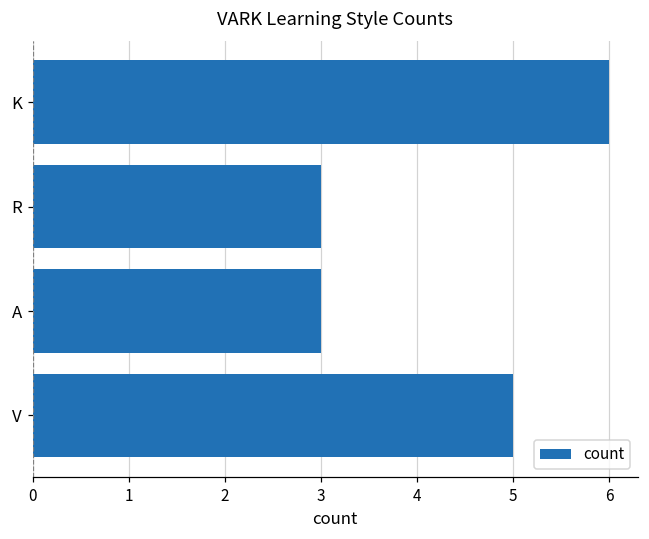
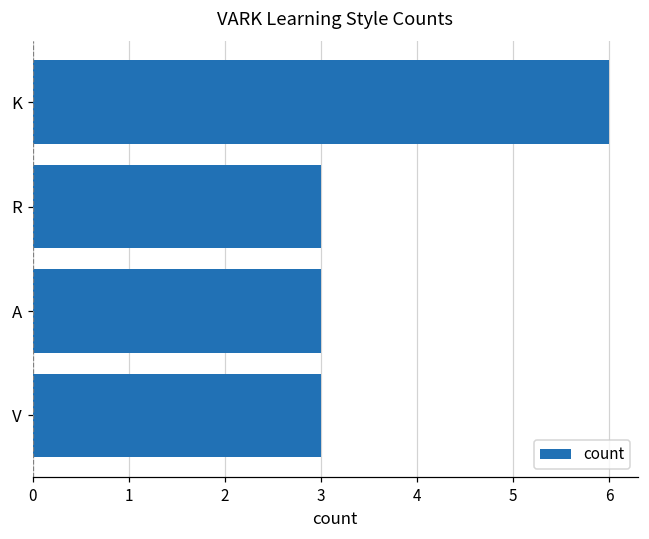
V: 5 -> 3
